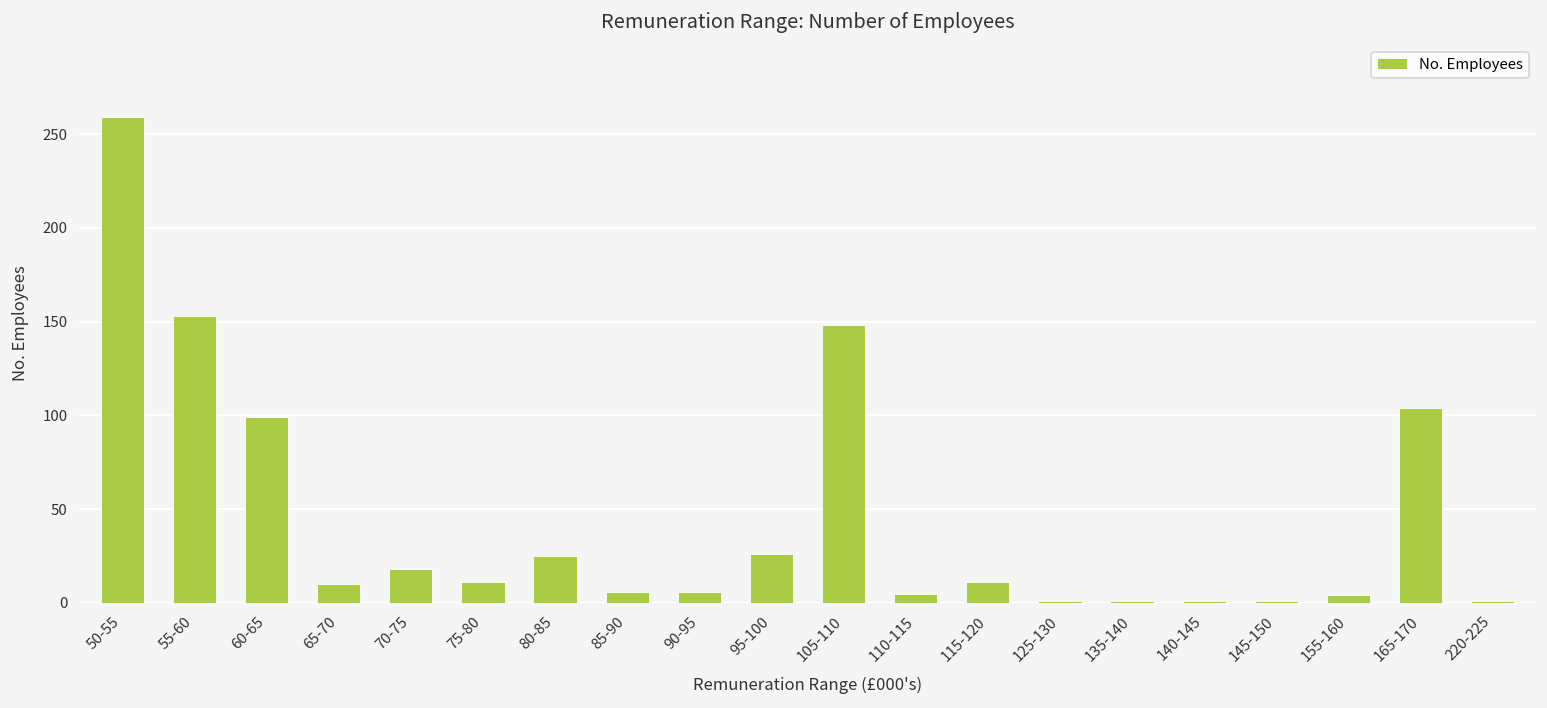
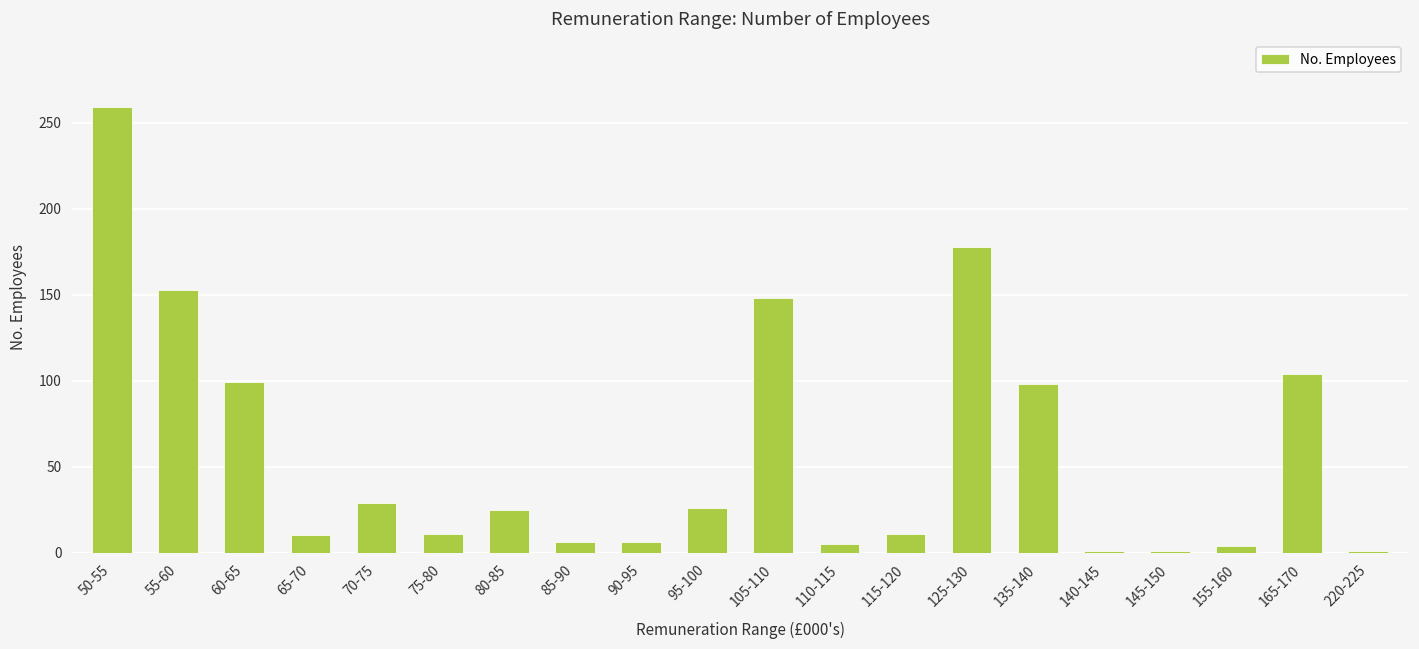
70-75: 18 -> 29
125-130: 1 -> 178
135-140: 1 -> 98
